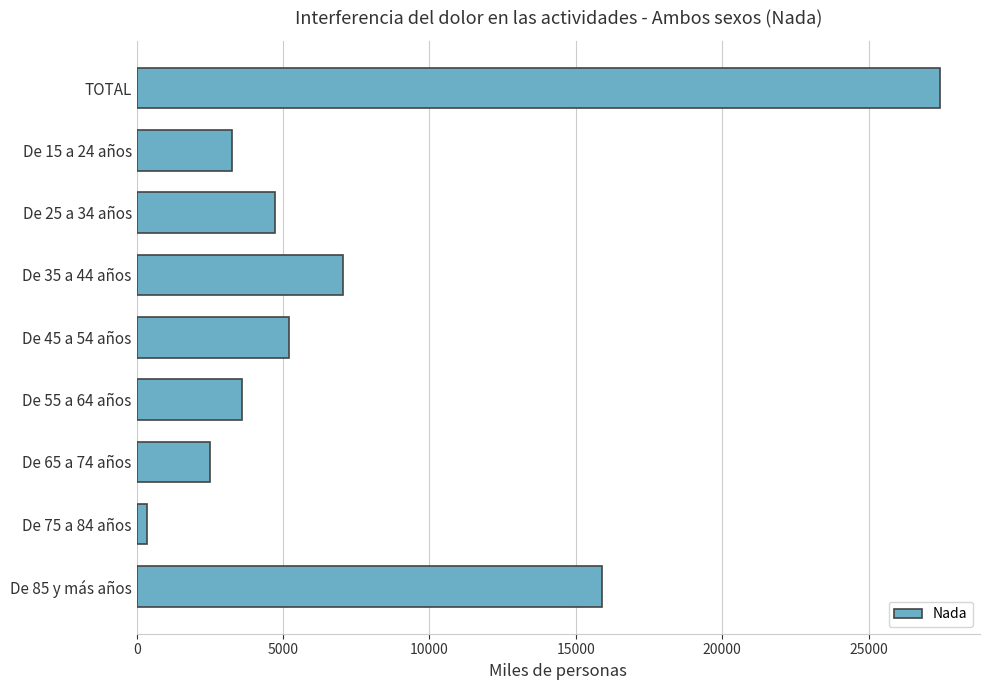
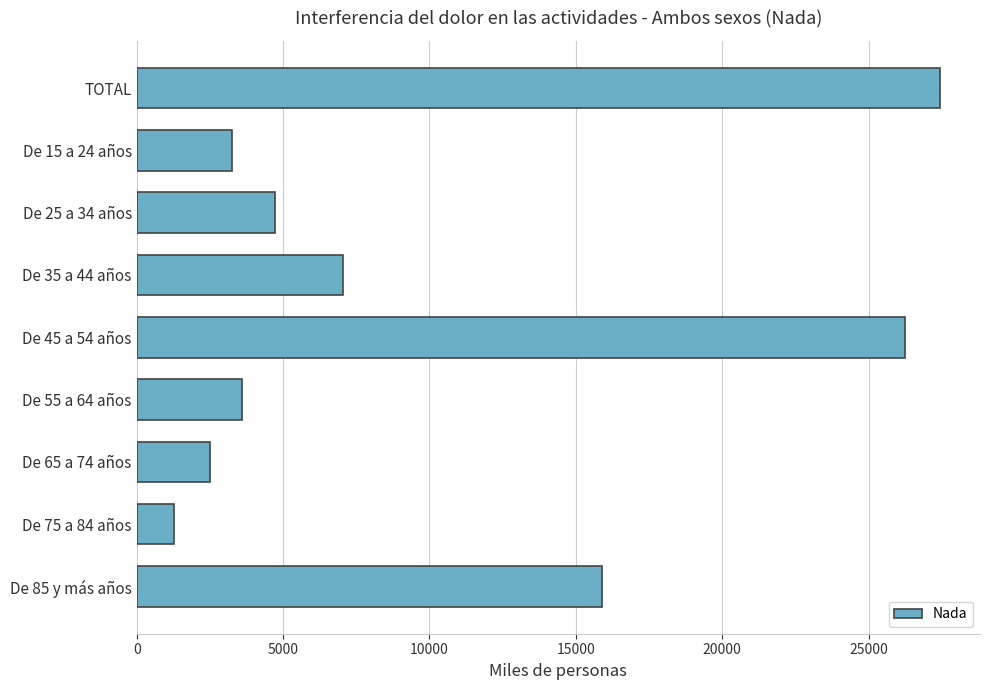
De 45 a 54 años: 5200 -> 26200
De 75 a 84 años: 400 -> 1300
